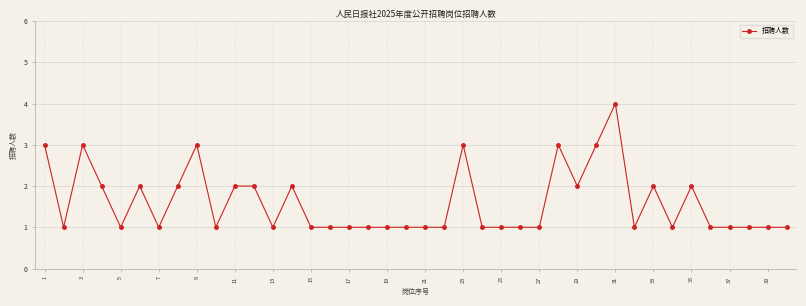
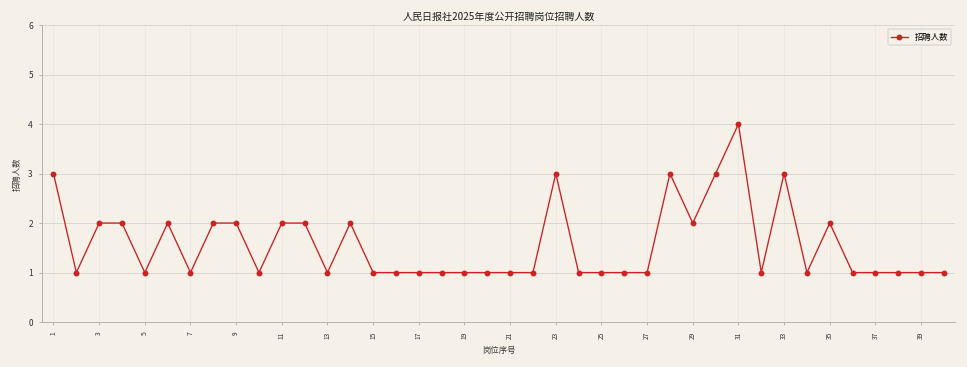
3: 3 -> 2
9: 3 -> 2
33: 2 -> 3
